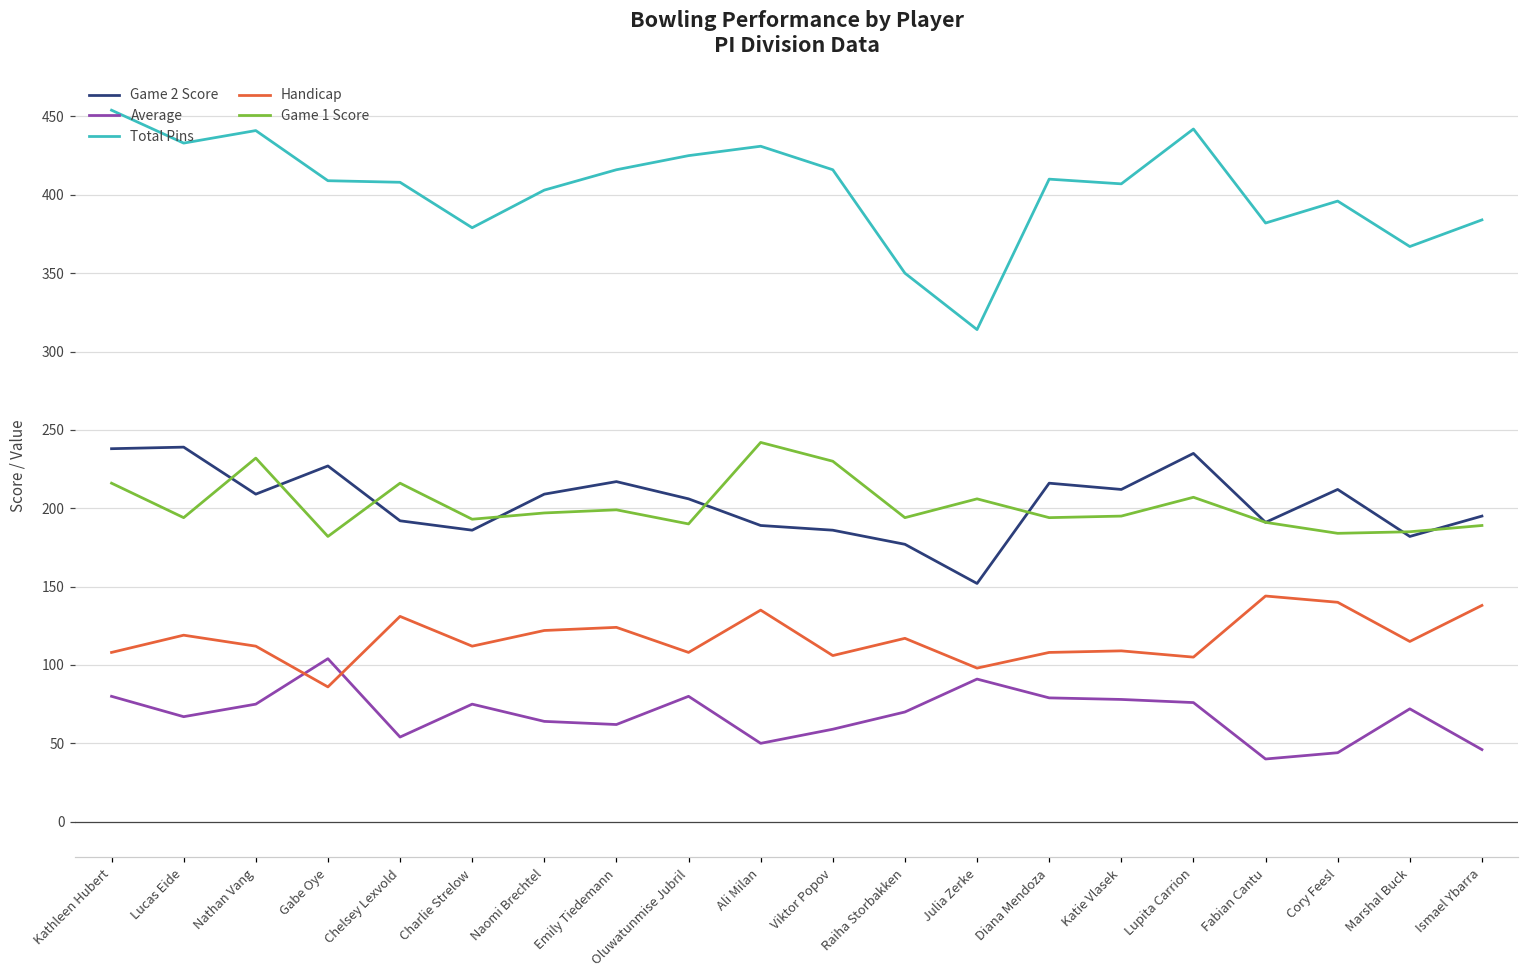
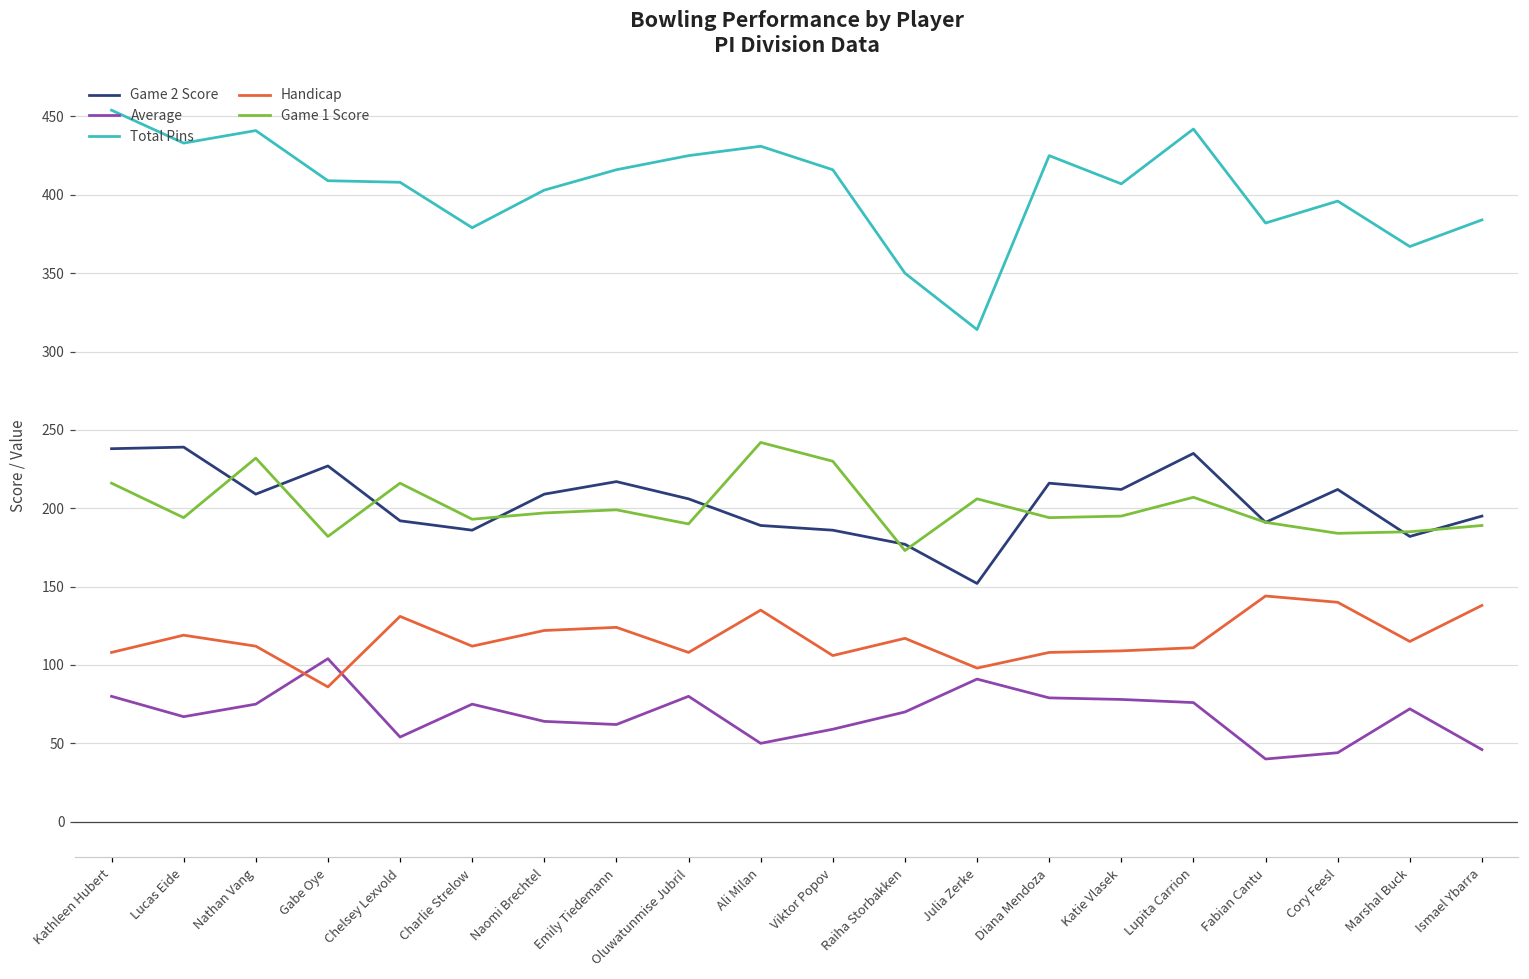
Game 1 Score, Raiha Storbakken: 194 -> 173
Total Pins, Diana Mendoza: 410 -> 425
Handicap, Lupita Carrion: 105 -> 111
